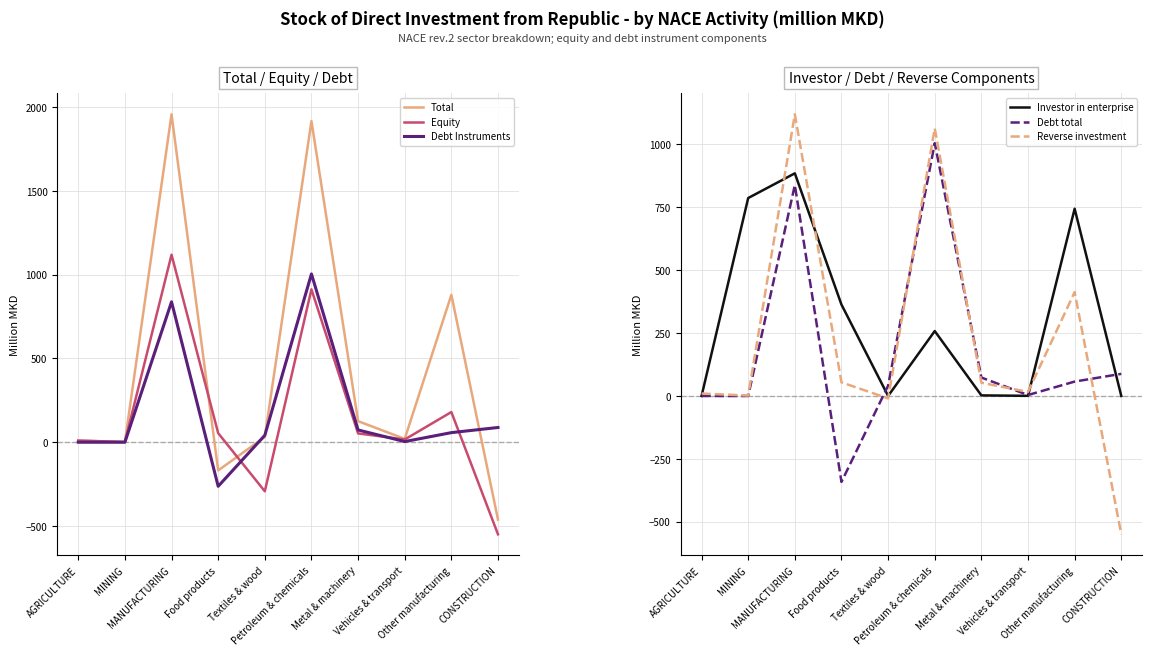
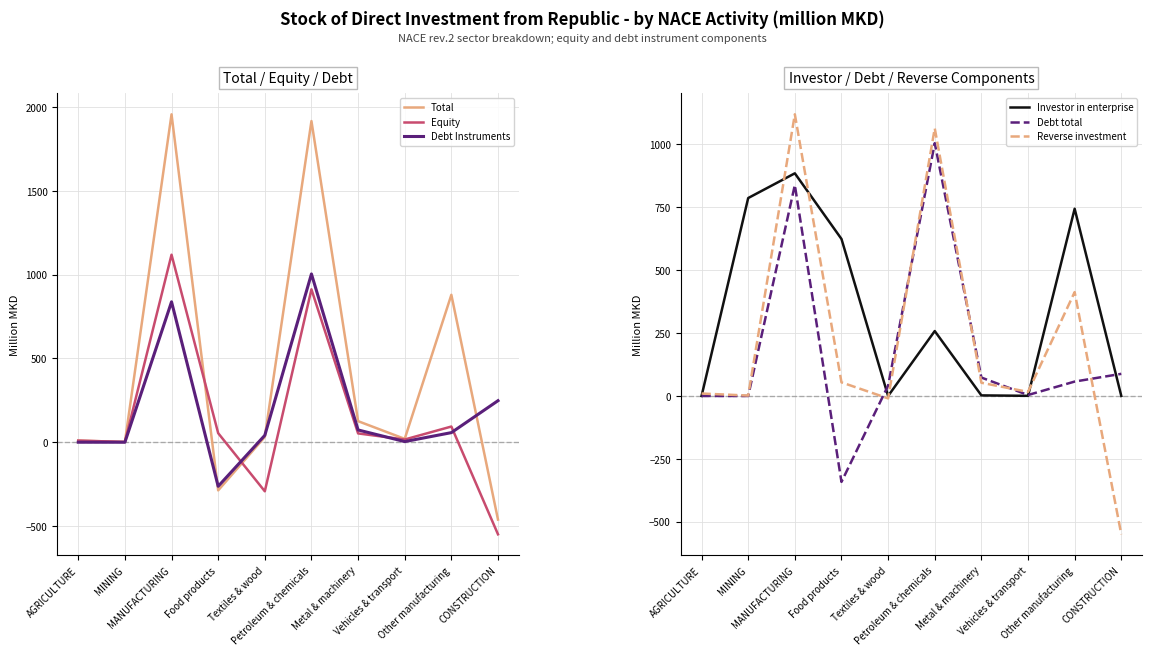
Total / Equity / Debt, Total, Food products: -170 -> -290
Total / Equity / Debt, Equity, Other manufacturing: 180 -> 90
Total / Equity / Debt, Debt Instruments, CONSTRUCTION: 90 -> 250
Investor / Debt / Reverse Components, Investor in enterprise, Food products: 360 -> 620
